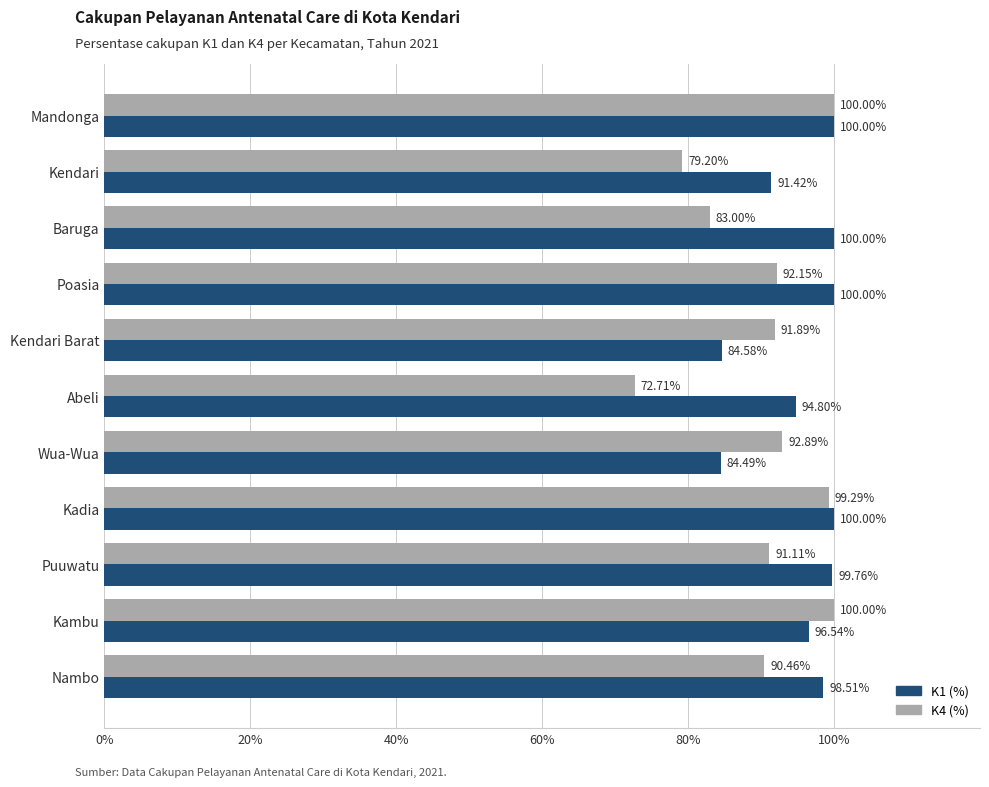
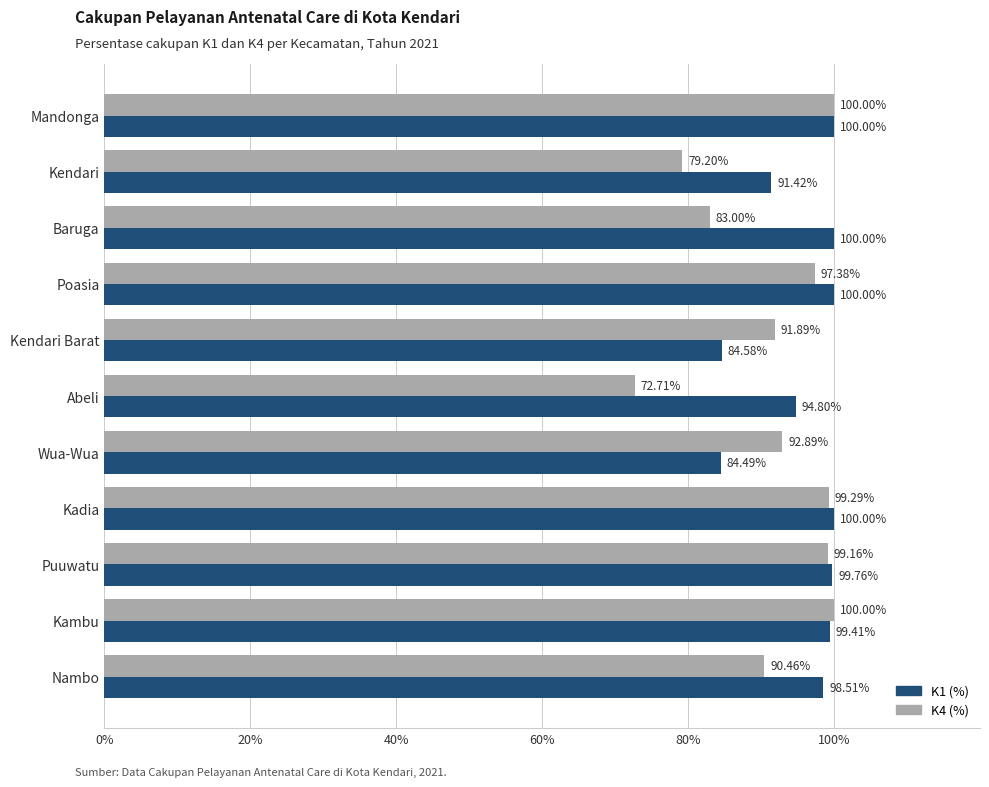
K4 (%), Poasia: 92.15% -> 97.38%
K4 (%), Puuwatu: 91.11% -> 99.16%
K1 (%), Kambu: 96.54% -> 99.41%
